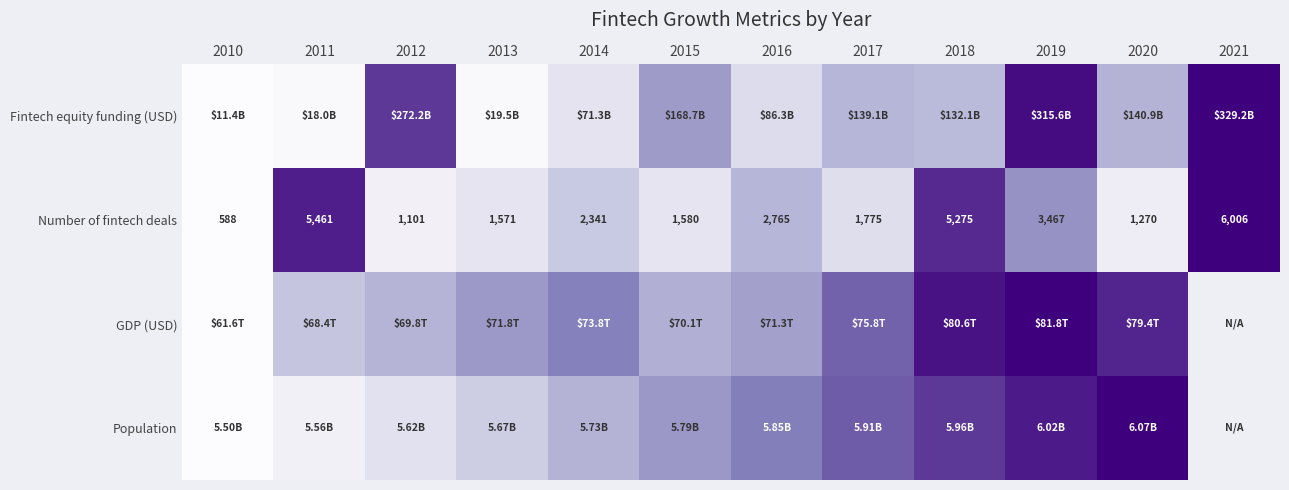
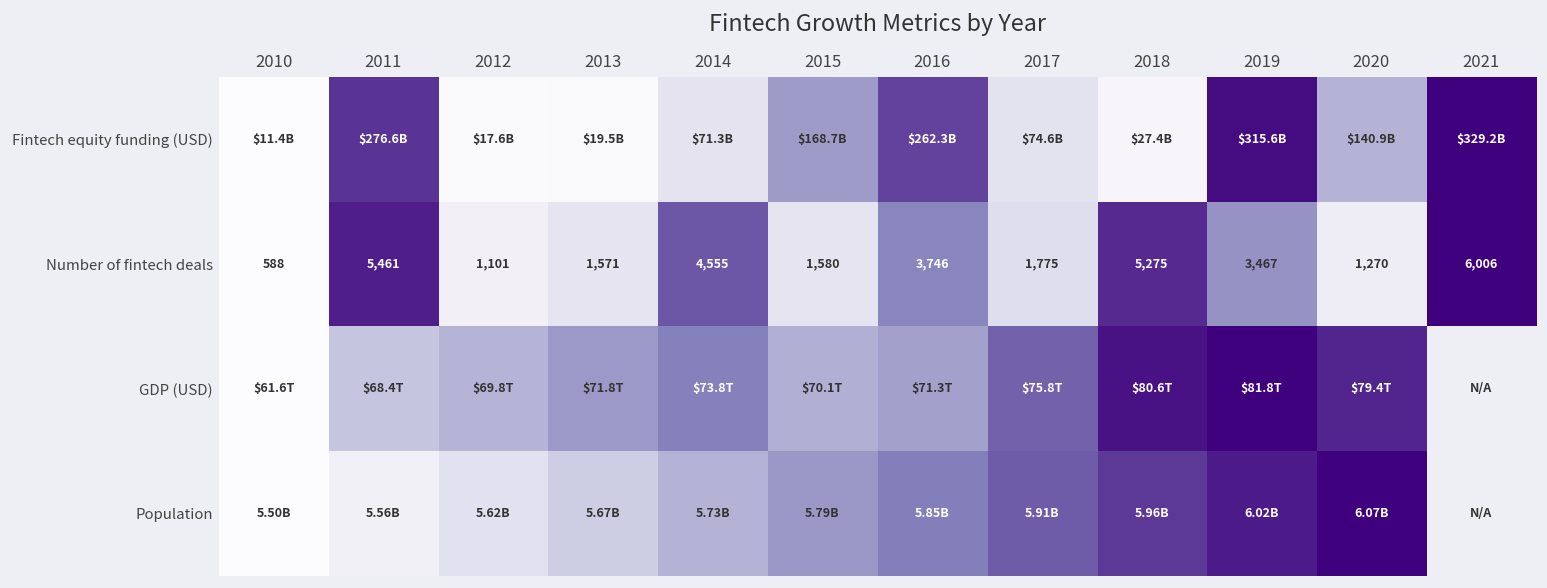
Fintech equity funding (USD), 2011: $18.0B -> $276.6B
Fintech equity funding (USD), 2012: $272.2B -> $17.6B
Fintech equity funding (USD), 2016: $86.3B -> $262.3B
Fintech equity funding (USD), 2017: $139.1B -> $74.6B
Fintech equity funding (USD), 2018: $132.1B -> $27.4B
Number of fintech deals, 2014: 2,341 -> 4,555
Number of fintech deals, 2016: 2,765 -> 3,746
